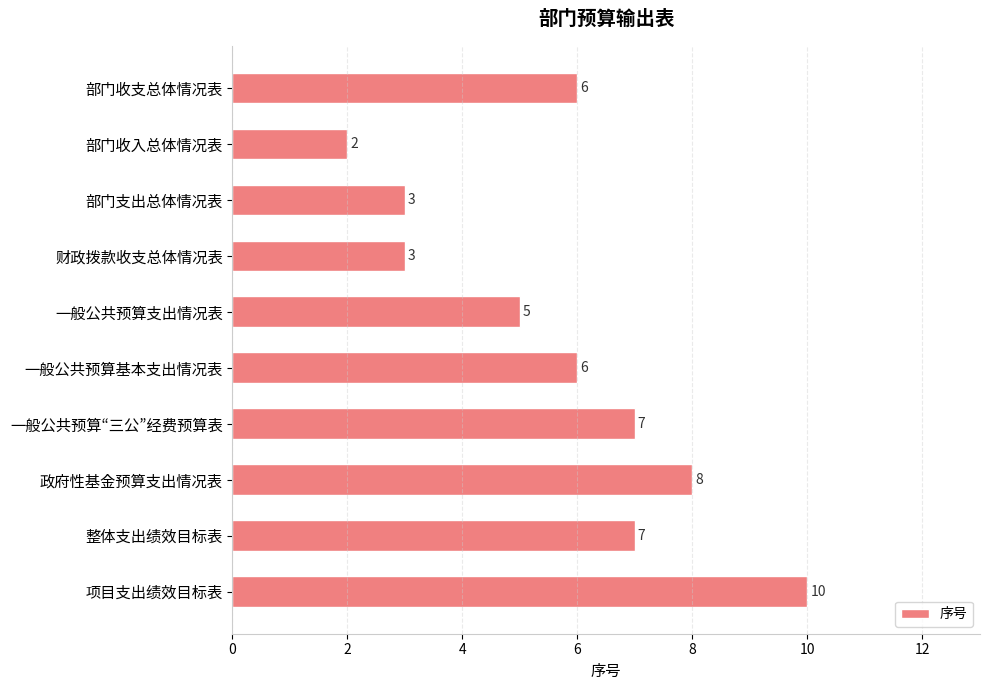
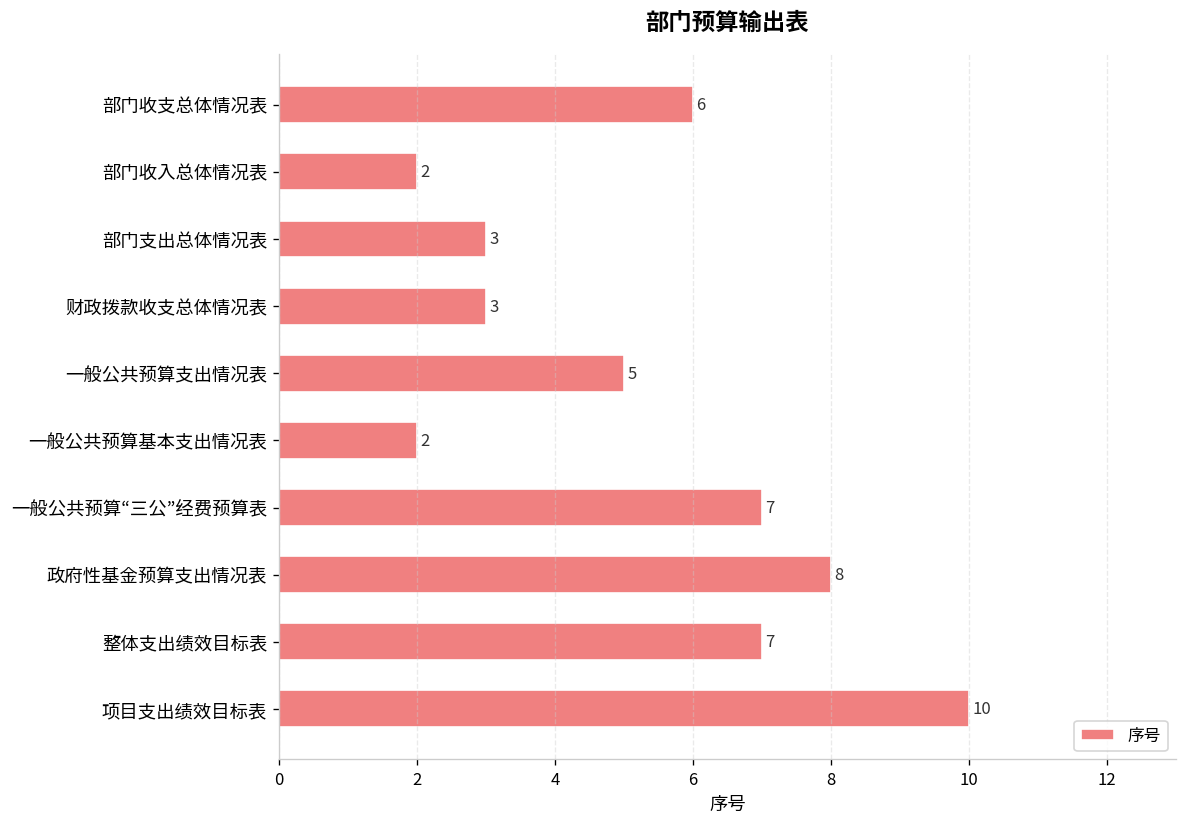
一般公共预算基本支出情况表: 6 -> 2
